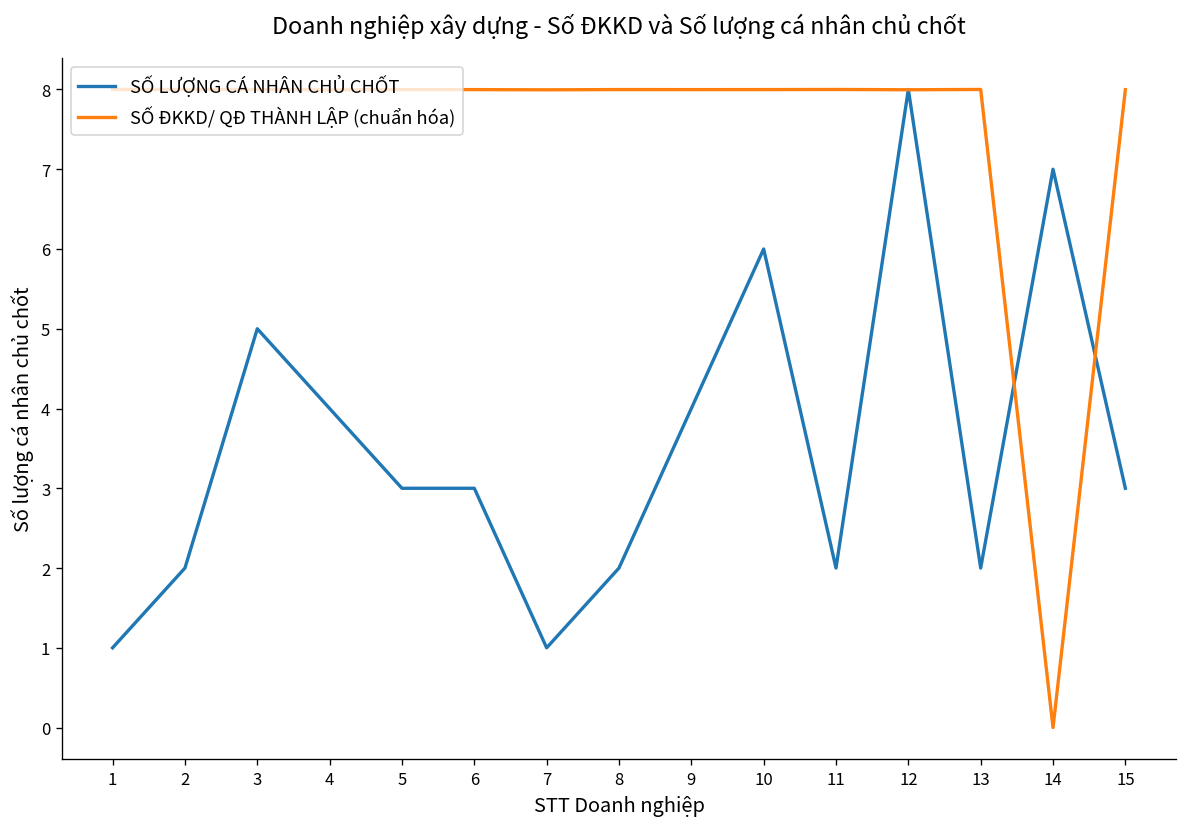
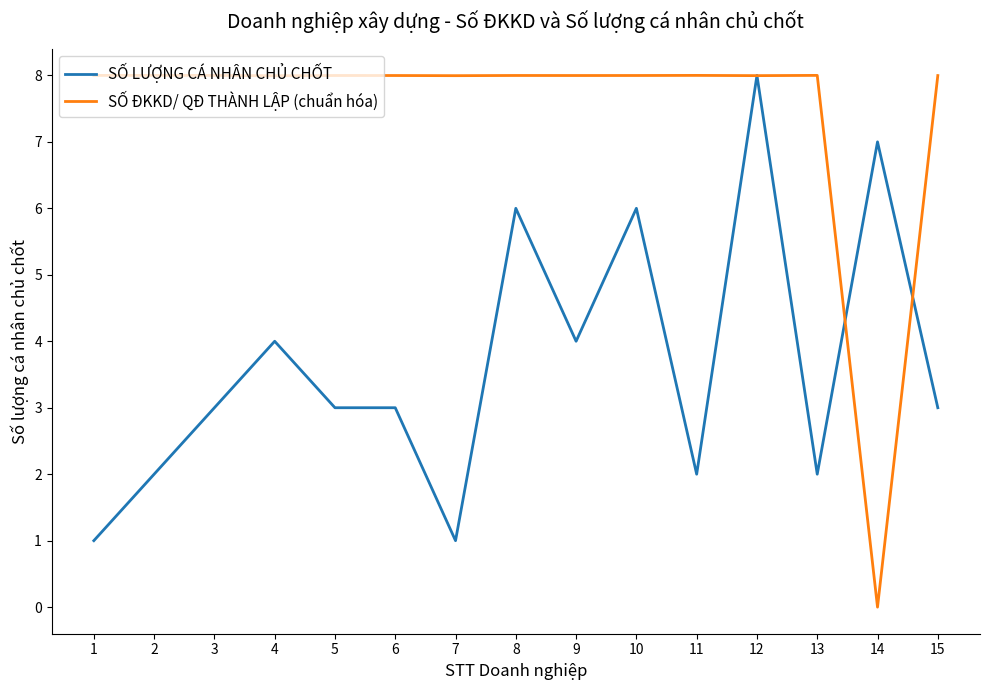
SỐ LƯỢNG CÁ NHÂN CHỦ CHỐT, 3: 5 -> 3
SỐ LƯỢNG CÁ NHÂN CHỦ CHỐT, 8: 2 -> 6
